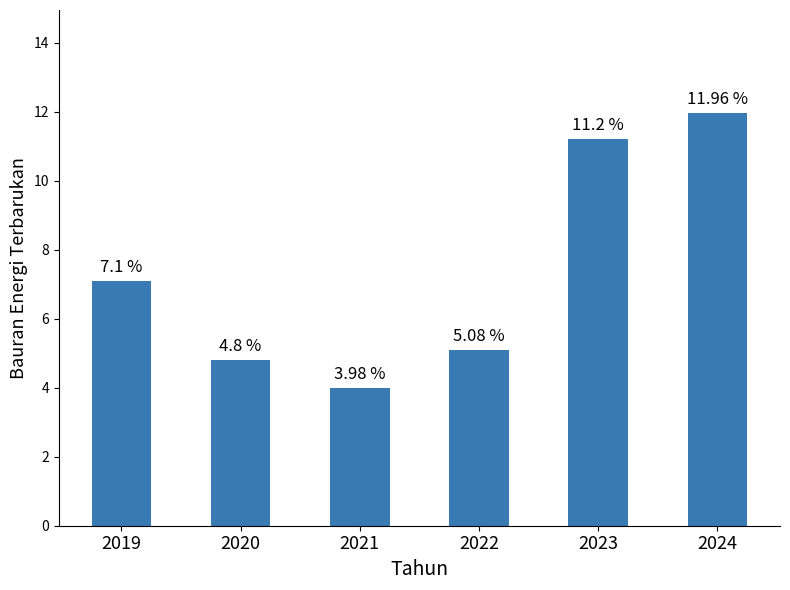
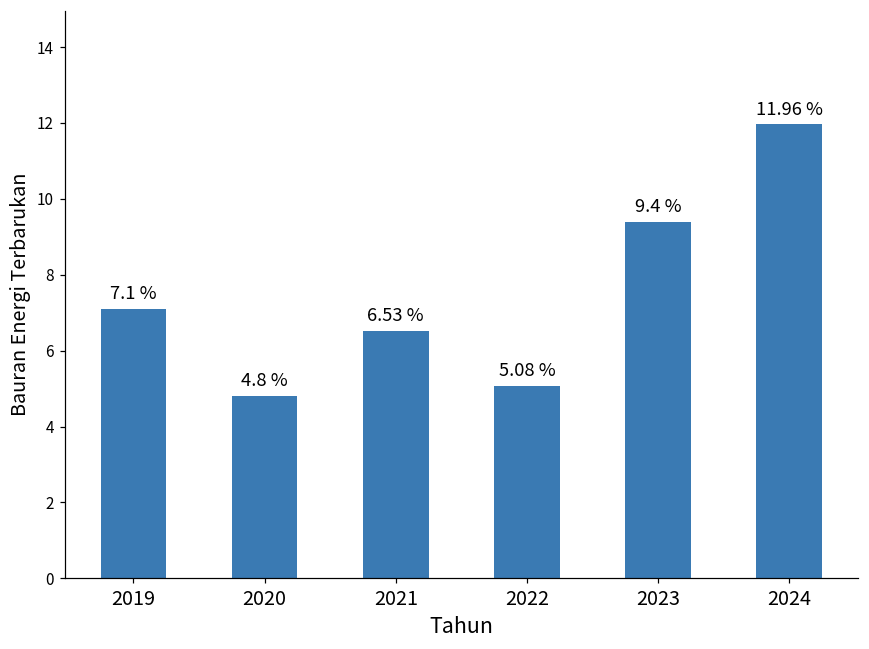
2021: 3.98 % -> 6.53 %
2023: 11.2 % -> 9.4 %
